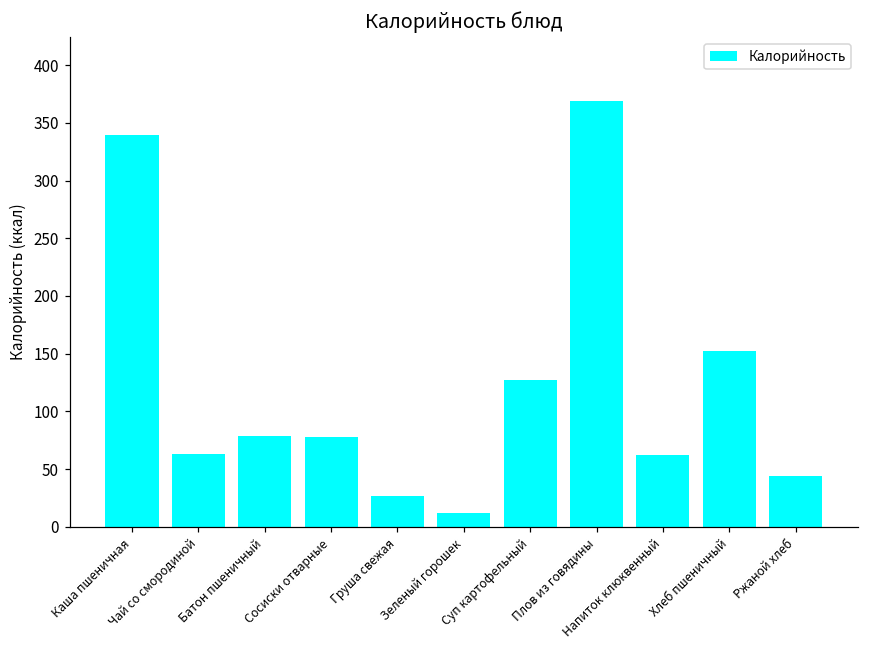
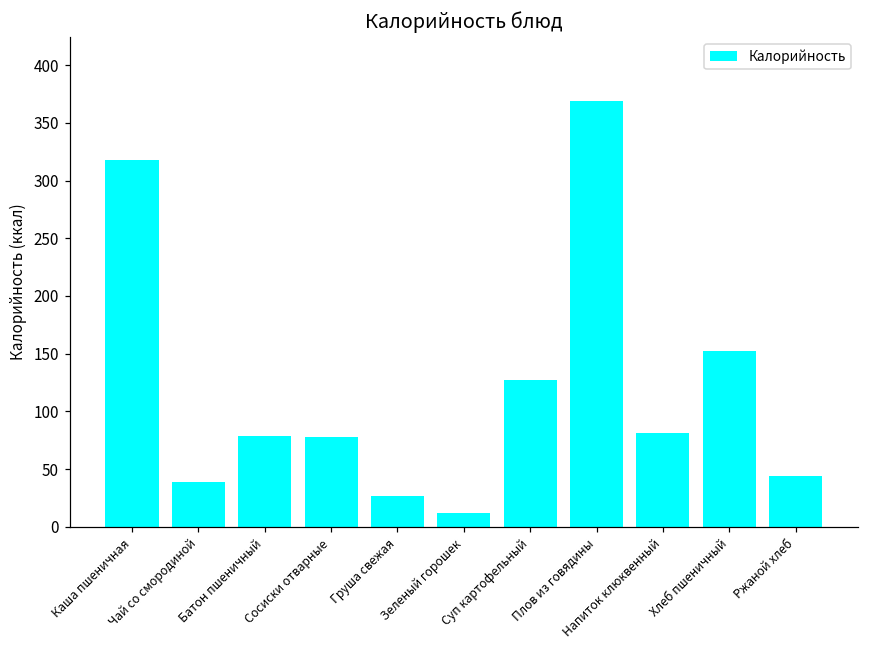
Каша пшеничная: 339 -> 318
Чай со смородиной: 63 -> 39
Напиток клюквенный: 62 -> 81
